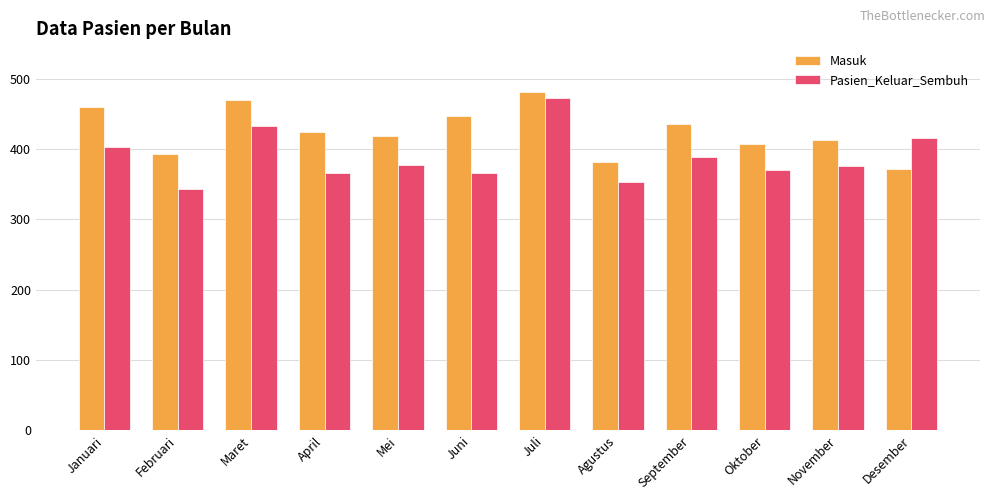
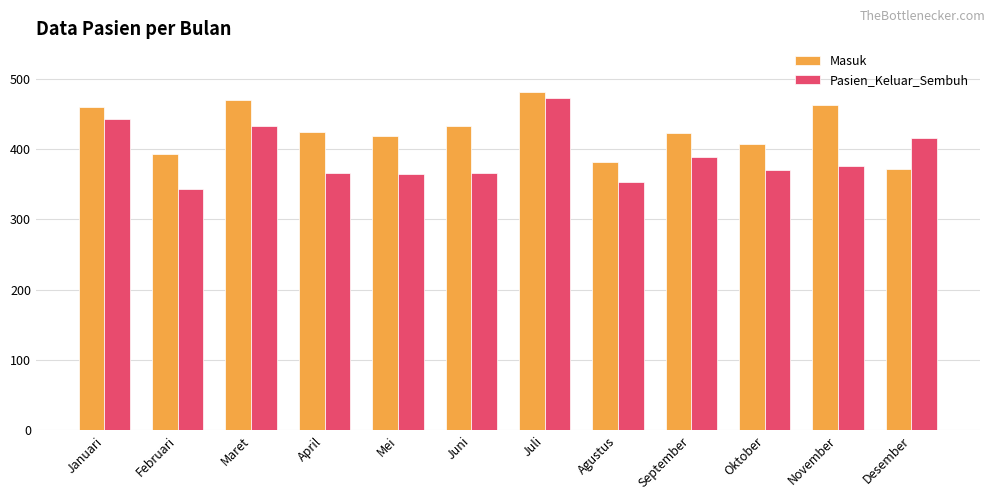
Pasien_Keluar_Sembuh, Januari: 400 -> 440
Pasien_Keluar_Sembuh, Mei: 380 -> 360
Masuk, Juni: 450 -> 430
Masuk, September: 440 -> 420
Masuk, November: 410 -> 460
